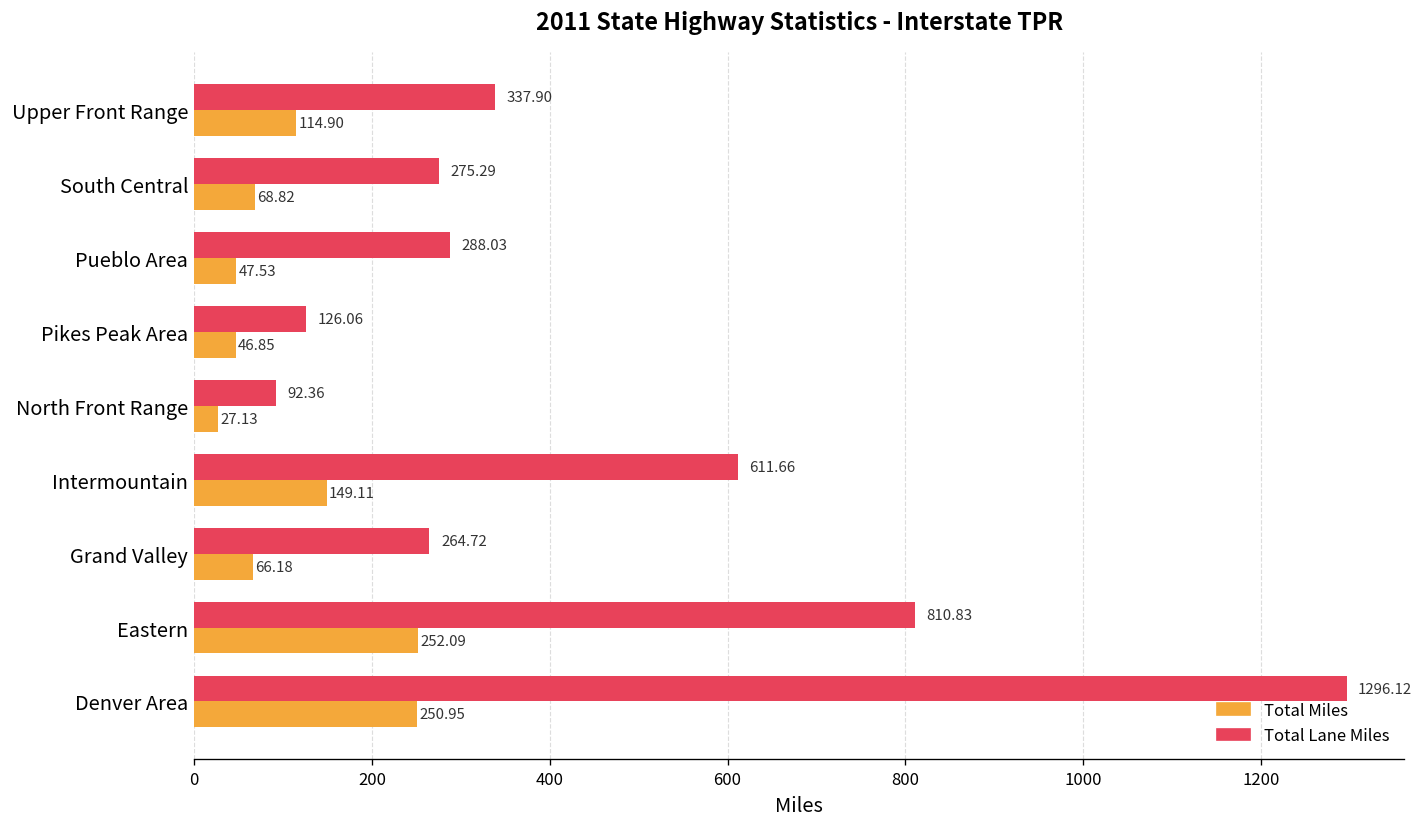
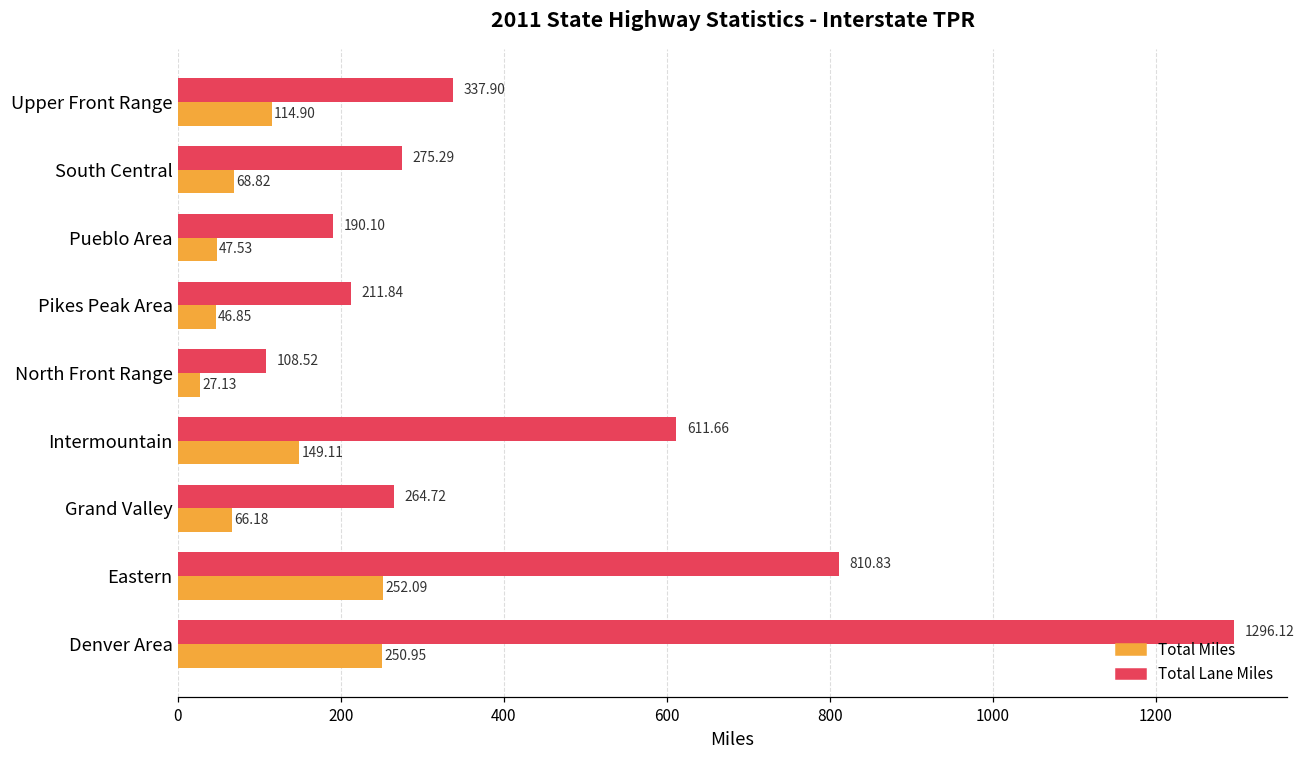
Total Lane Miles, Pueblo Area: 288.03 -> 190.10
Total Lane Miles, Pikes Peak Area: 126.06 -> 211.84
Total Lane Miles, North Front Range: 92.36 -> 108.52
